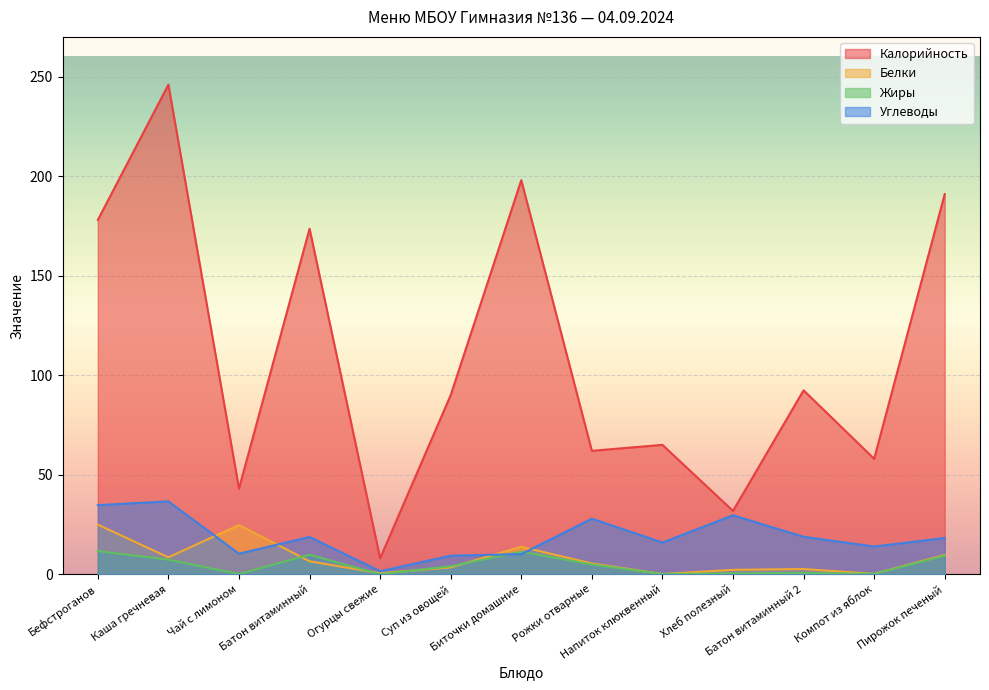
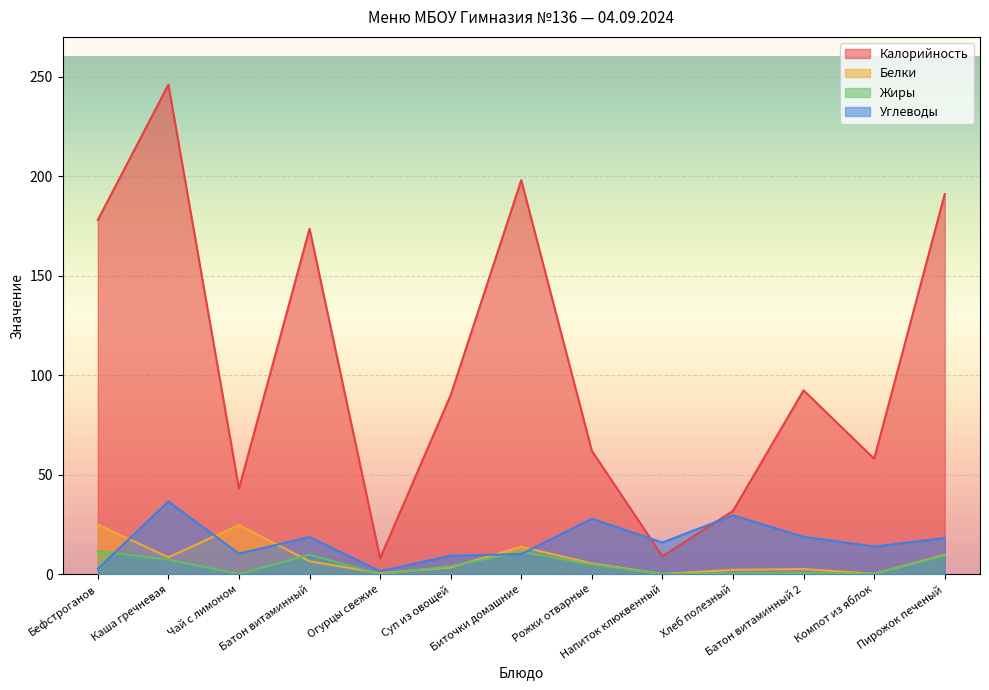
Углеводы, Бефстроганов: 35 -> 3
Калорийность, Напиток клюквенный: 65 -> 9
